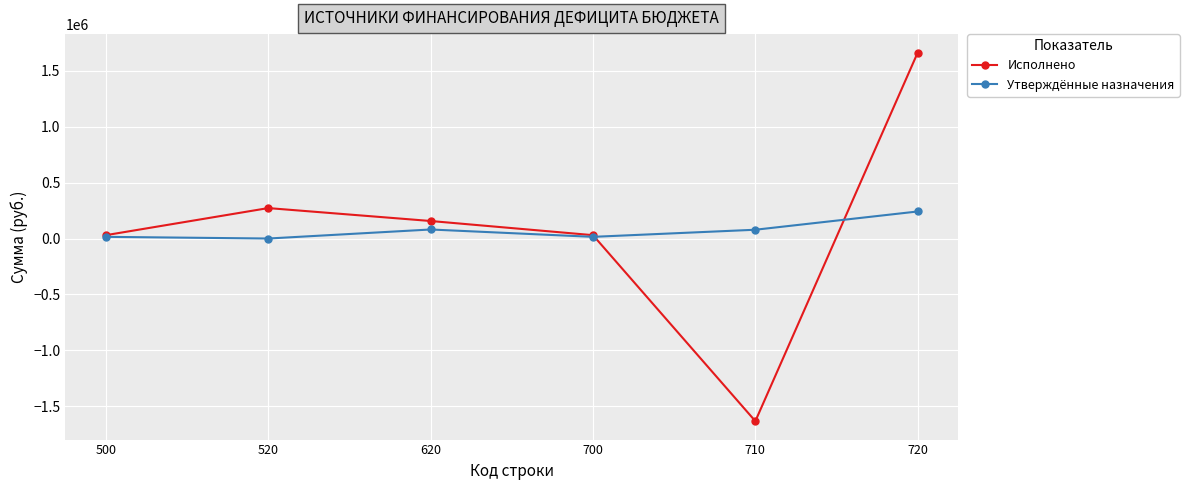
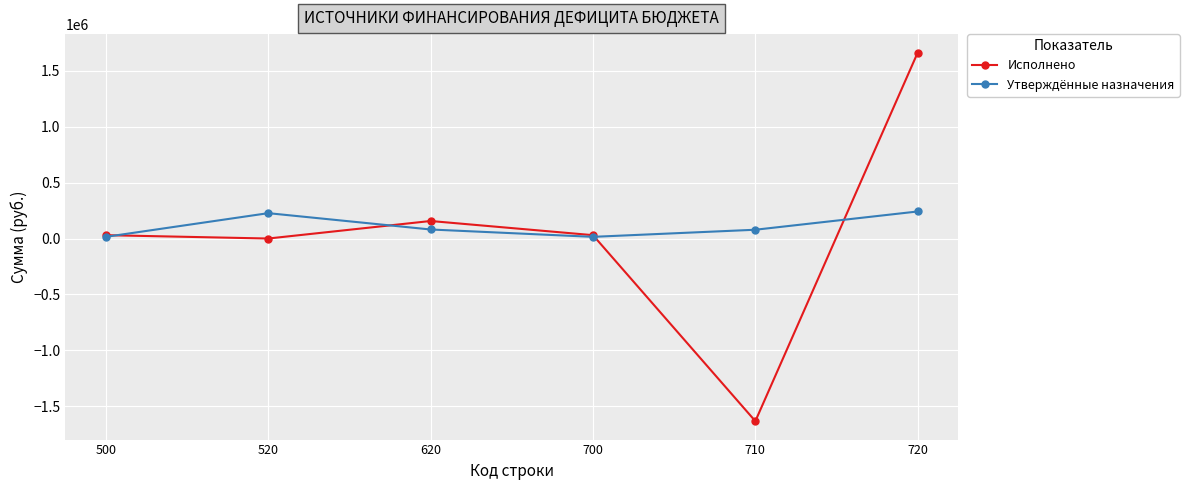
Исполнено, 520: 270000 -> 0
Утверждённые назначения, 520: 0 -> 230000
